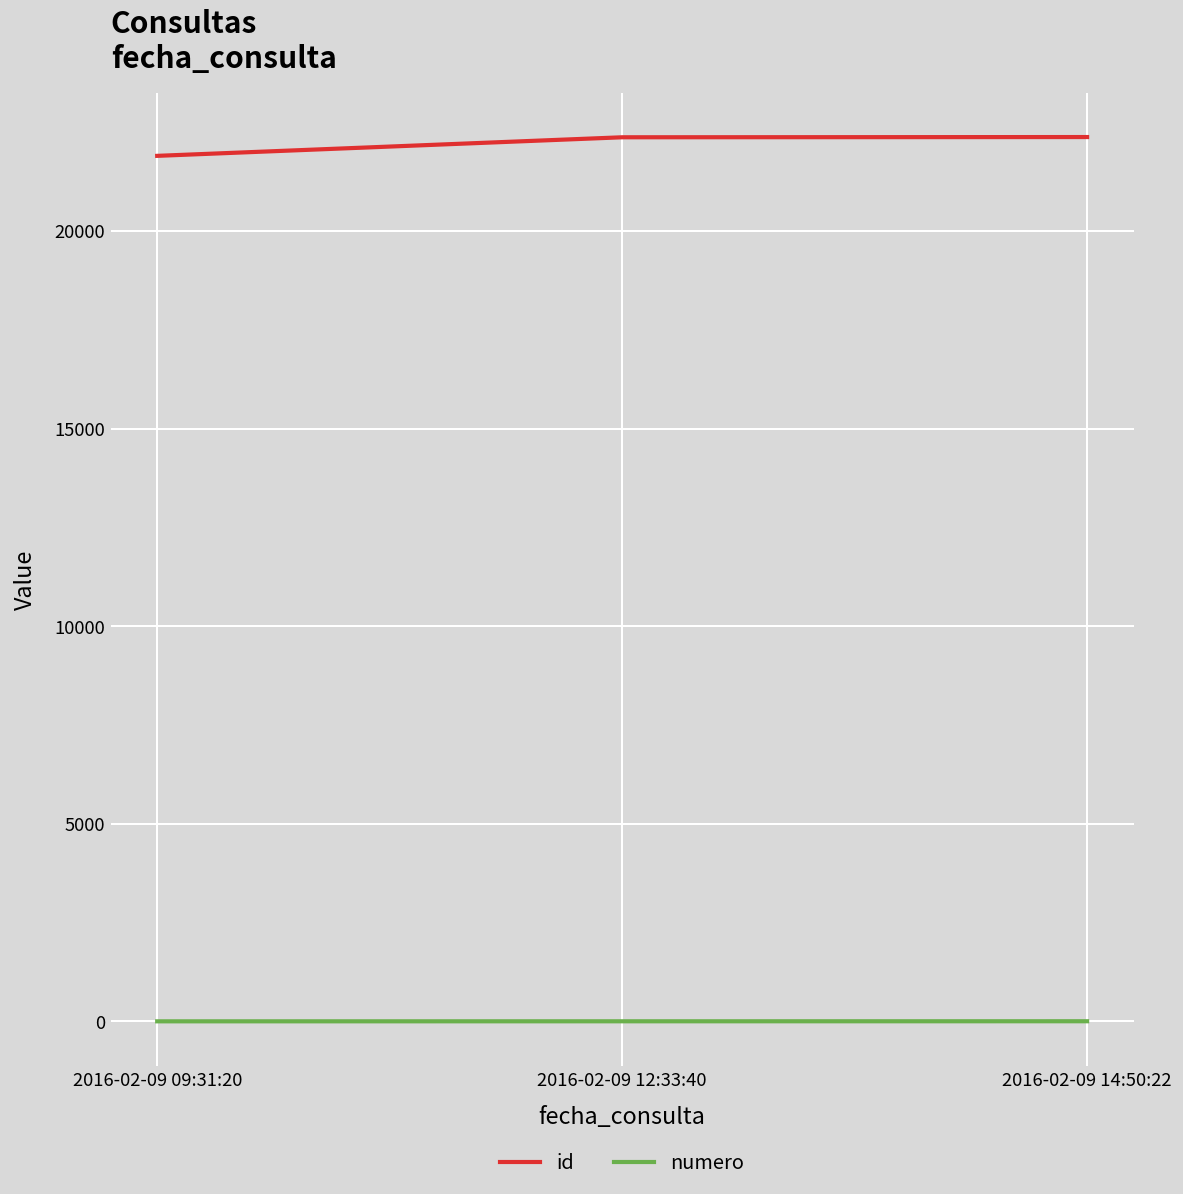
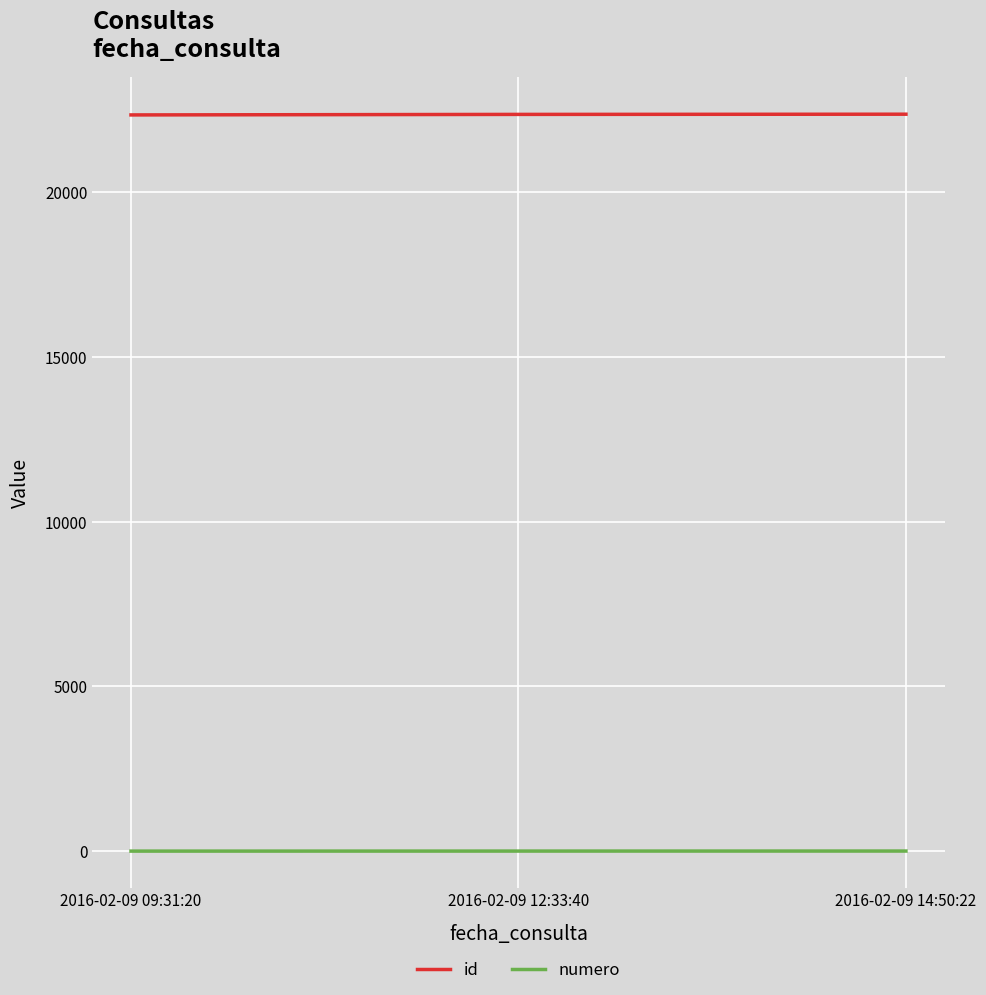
id, 2016-02-09 09:31:20: 21900 -> 22400
